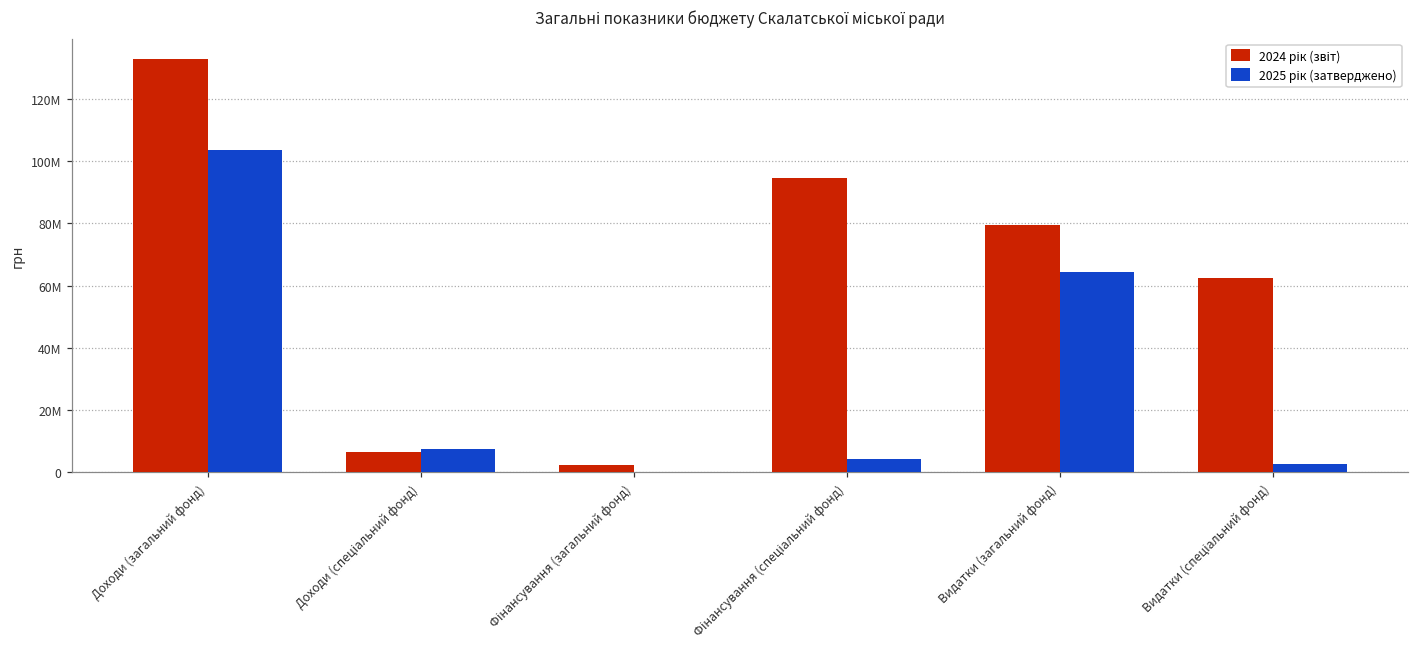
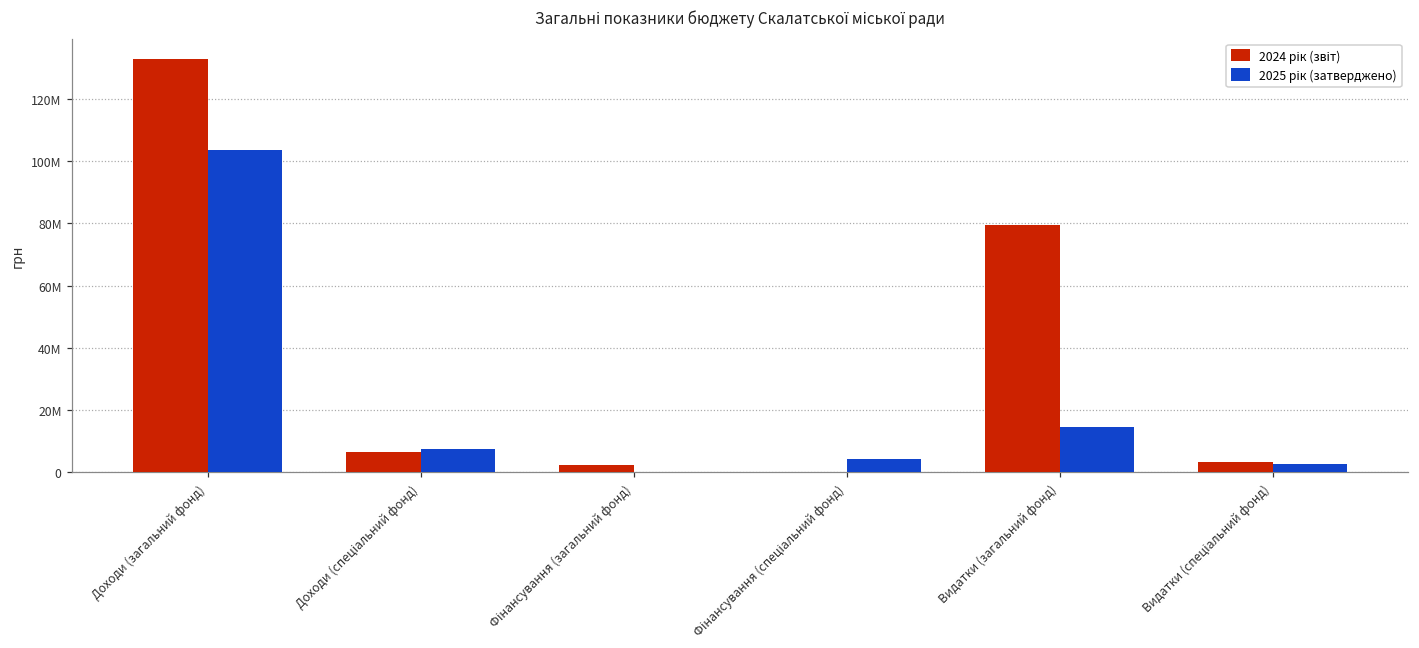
2024 рік (звіт), Фінансування (спеціальний фонд): 95000000 -> 0
2025 рік (затверджено), Видатки (загальний фонд): 64000000 -> 14000000
2024 рік (звіт), Видатки (спеціальний фонд): 62000000 -> 3000000
